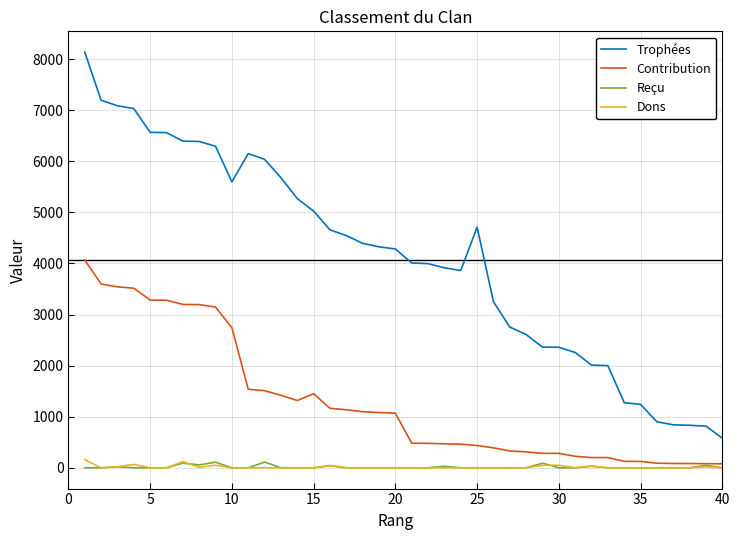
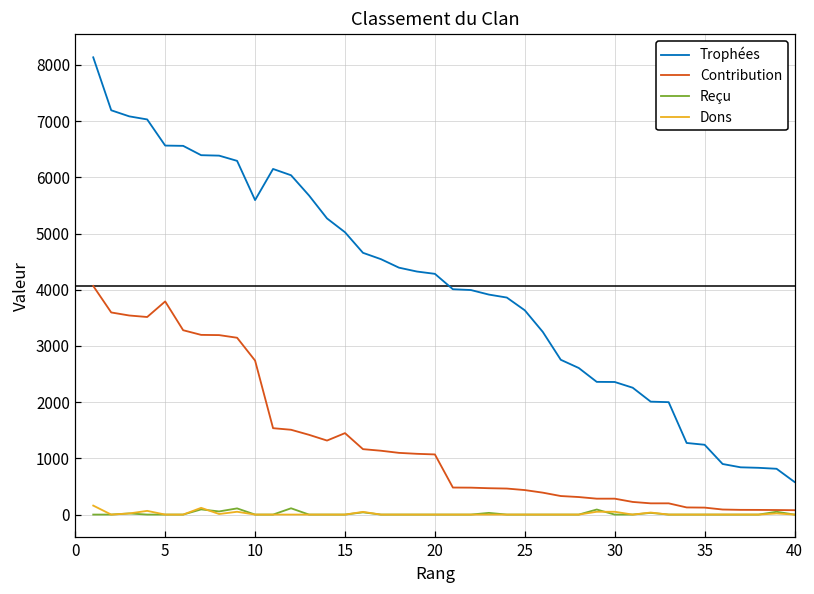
Contribution, 5: 3300 -> 3800
Trophées, 25: 4700 -> 3600
